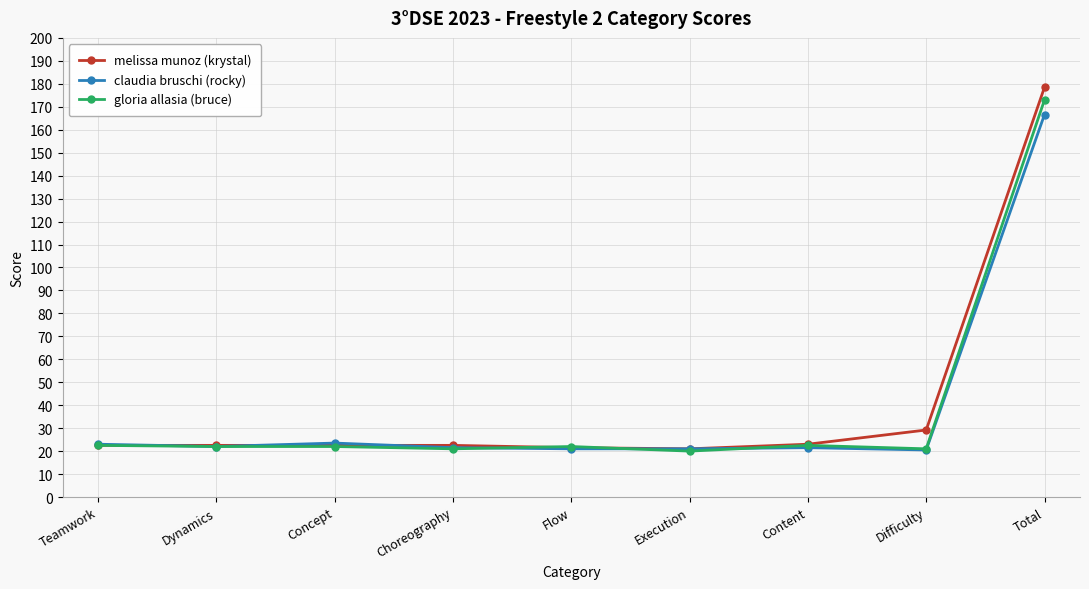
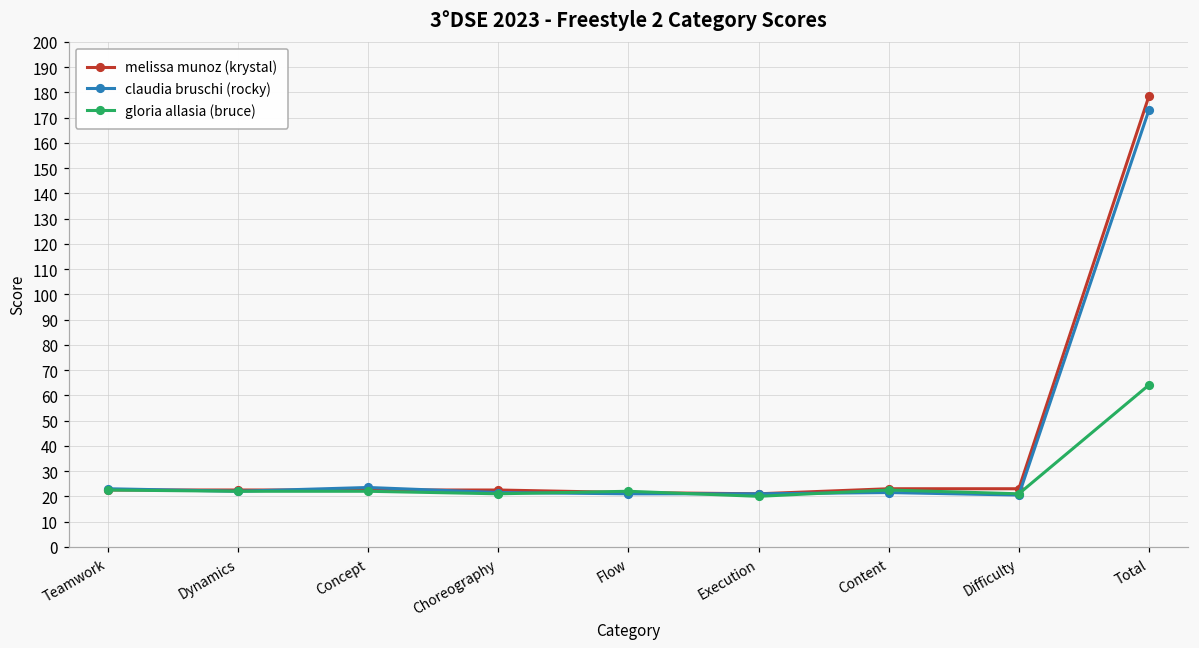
melissa munoz (krystal), Difficulty: 29 -> 23
claudia bruschi (rocky), Total: 167 -> 173
gloria allasia (bruce), Total: 173 -> 64
